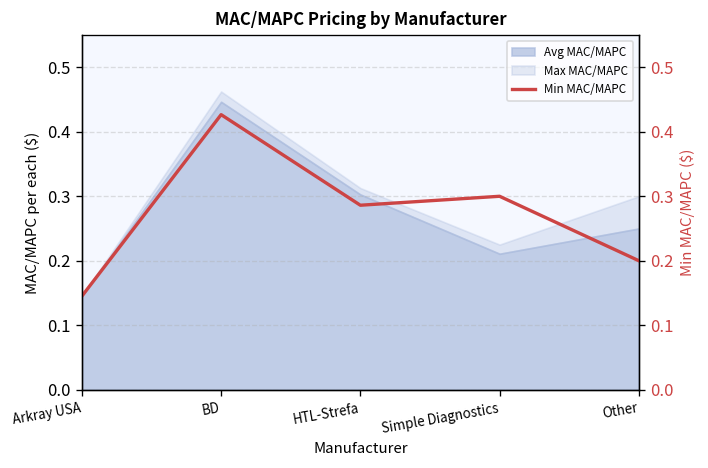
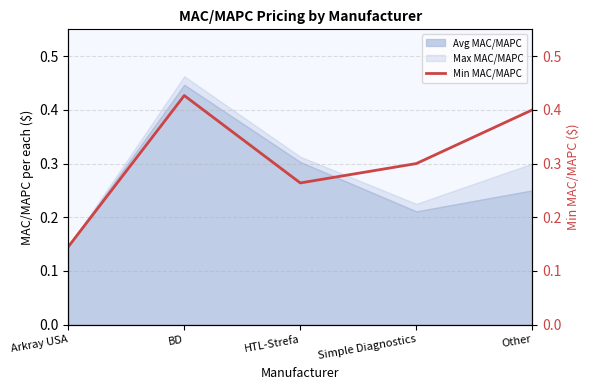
Min MAC/MAPC, HTL-Strefa: 0.29 -> 0.26
Min MAC/MAPC, Other: 0.2 -> 0.4
